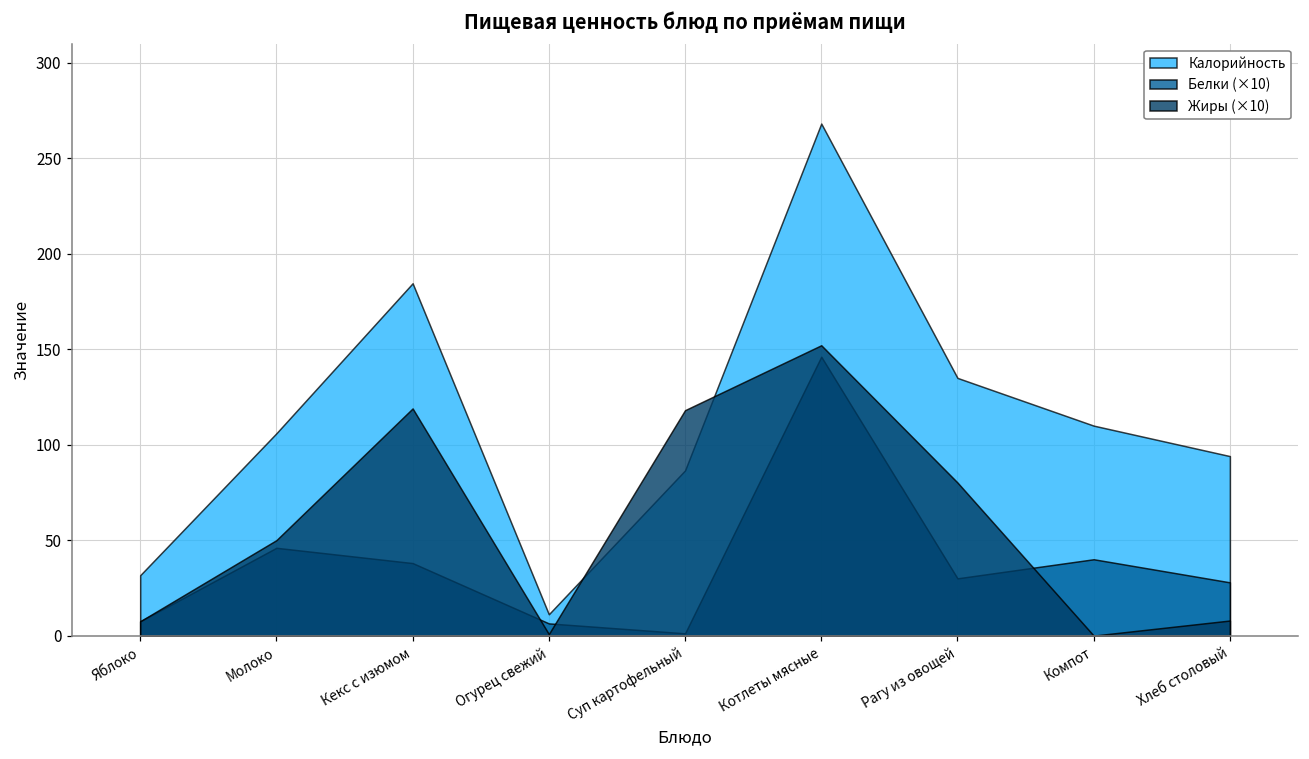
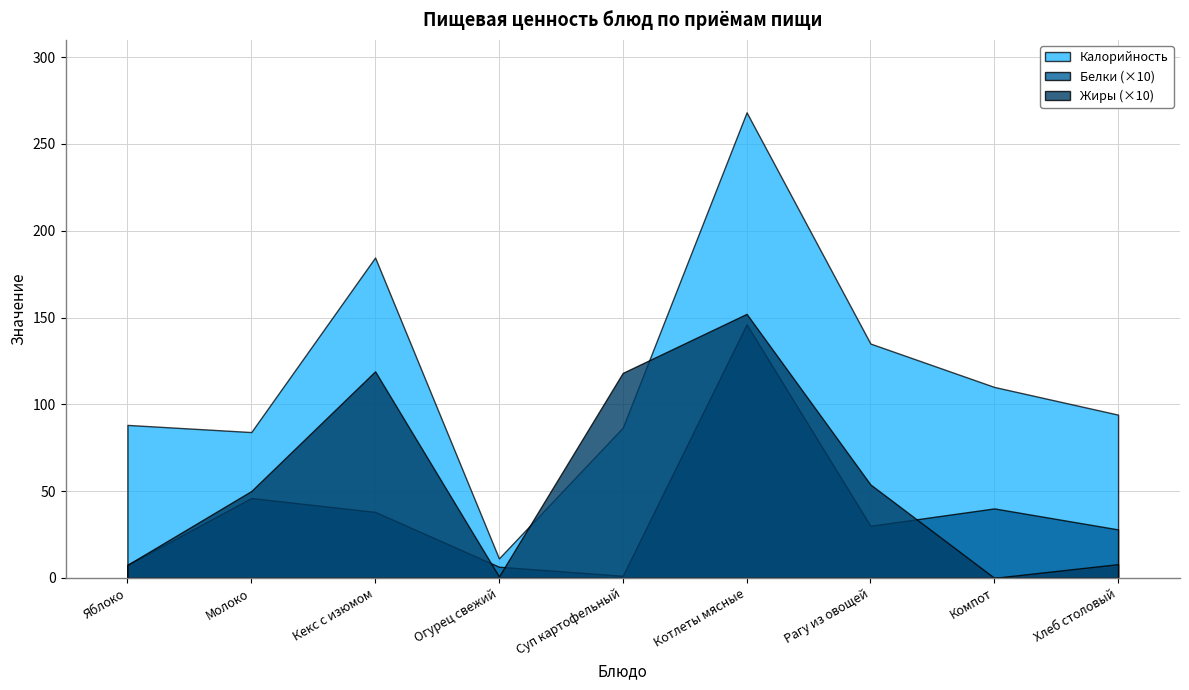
Калорийность, Яблоко: 32 -> 88
Калорийность, Молоко: 106 -> 84
Жиры (×10), Рагу из овощей: 80 -> 54
